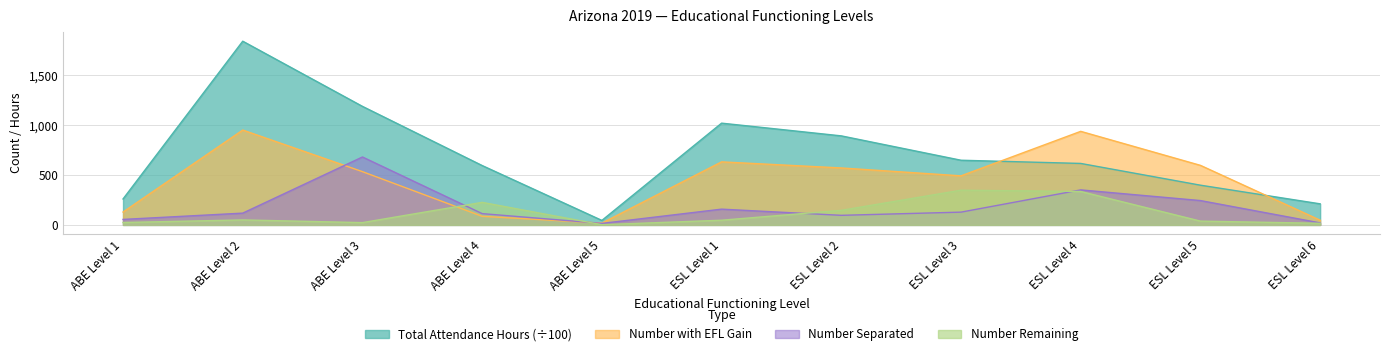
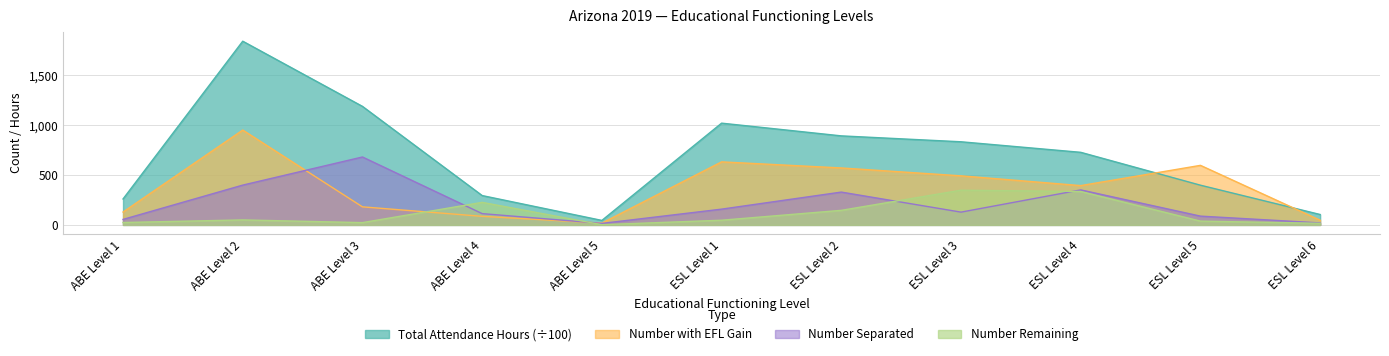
Number Separated, ABE Level 2: 100 -> 400
Number with EFL Gain, ABE Level 3: 500 -> 200
Total Attendance Hours (÷100), ABE Level 4: 600 -> 300
Number Separated, ESL Level 2: 100 -> 300
Total Attendance Hours (÷100), ESL Level 3: 600 -> 800
Total Attendance Hours (÷100), ESL Level 4: 600 -> 700
Number with EFL Gain, ESL Level 4: 900 -> 400
Number Separated, ESL Level 5: 200 -> 100
Total Attendance Hours (÷100), ESL Level 6: 200 -> 100
